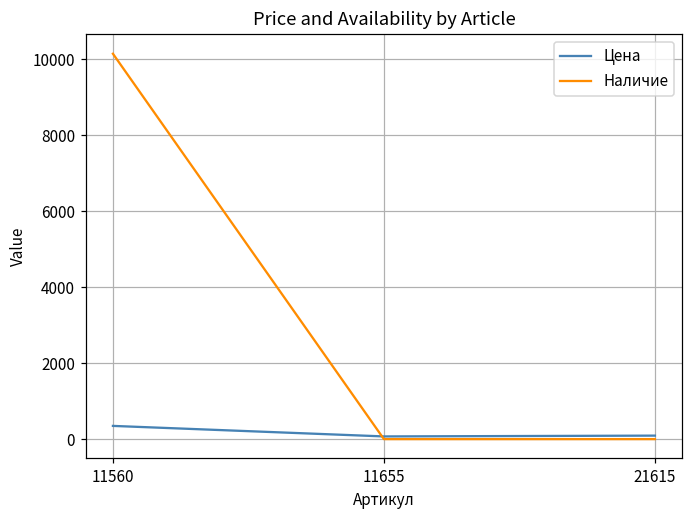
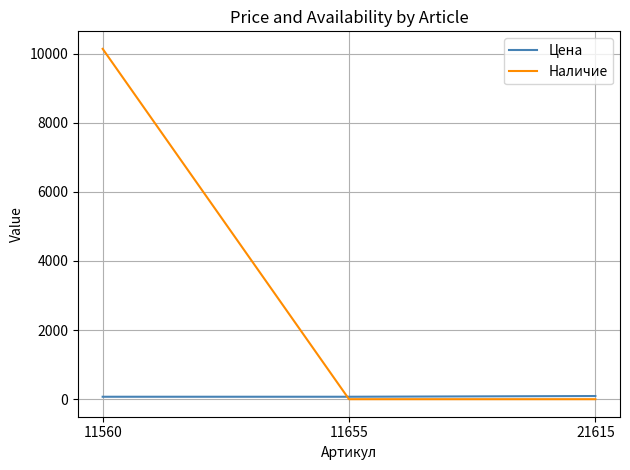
Цена, 11560: 300 -> 100
